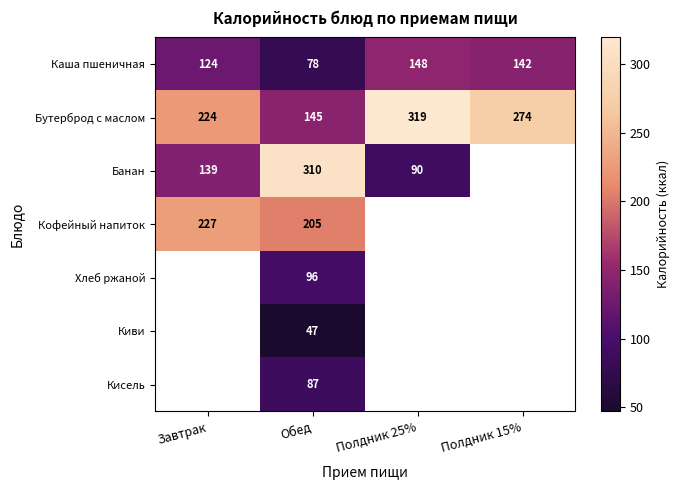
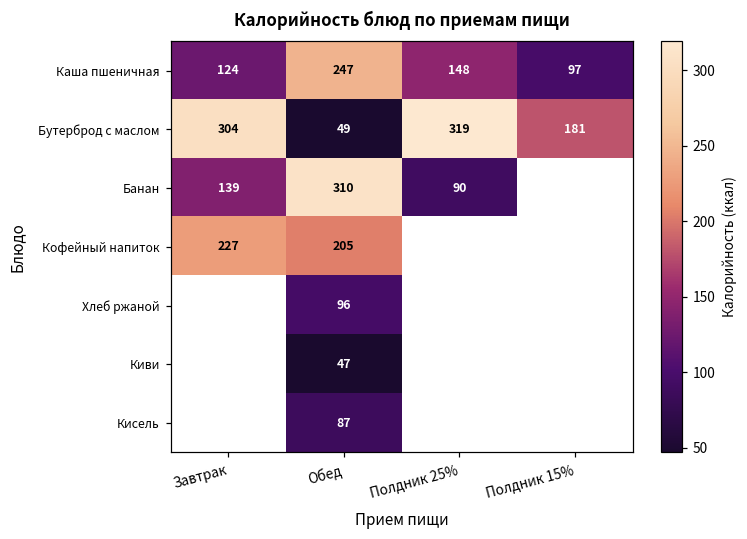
Каша пшеничная, Обед: 78 -> 247
Каша пшеничная, Полдник 15%: 142 -> 97
Бутерброд с маслом, Завтрак: 224 -> 304
Бутерброд с маслом, Обед: 145 -> 49
Бутерброд с маслом, Полдник 15%: 274 -> 181
